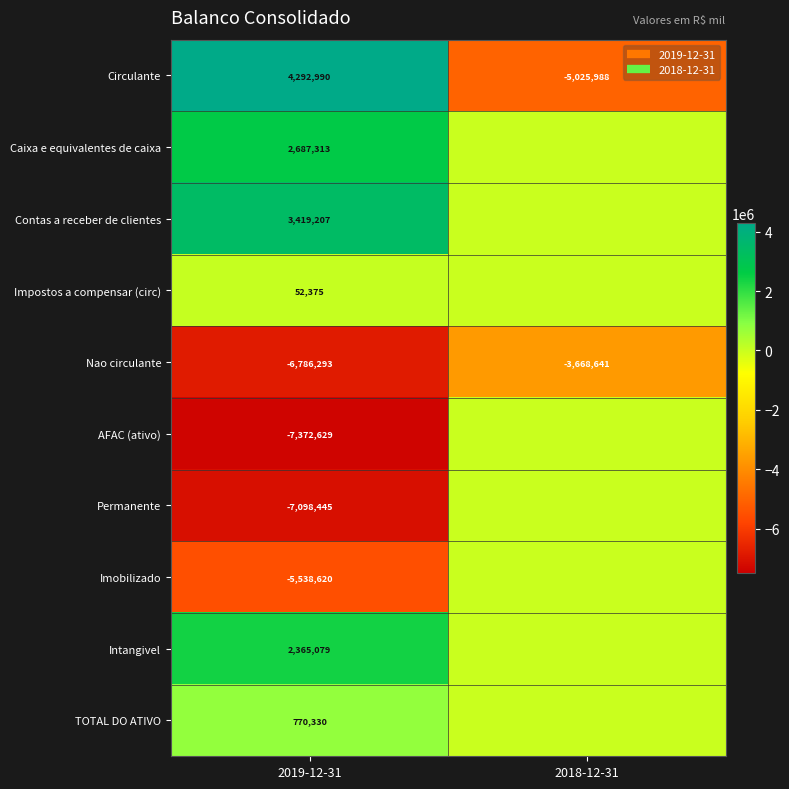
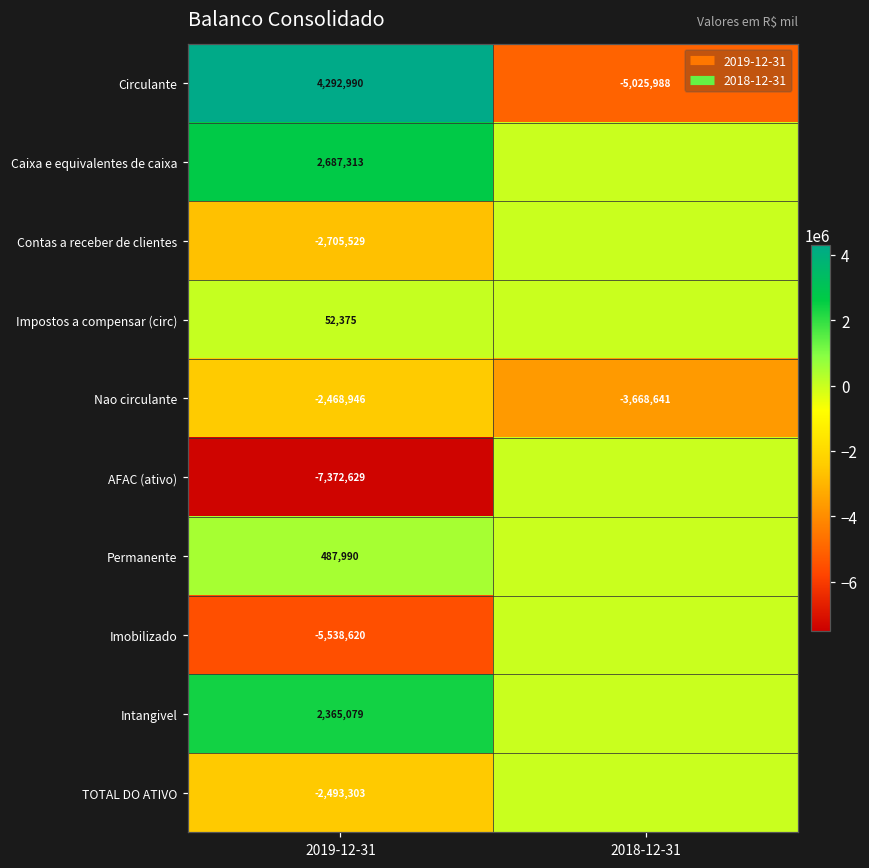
Contas a receber de clientes, 2019-12-31: 3,419,207 -> -2,705,529
Nao circulante, 2019-12-31: -6,786,293 -> -2,468,946
Permanente, 2019-12-31: -7,098,445 -> 487,990
TOTAL DO ATIVO, 2019-12-31: 770,330 -> -2,493,303
